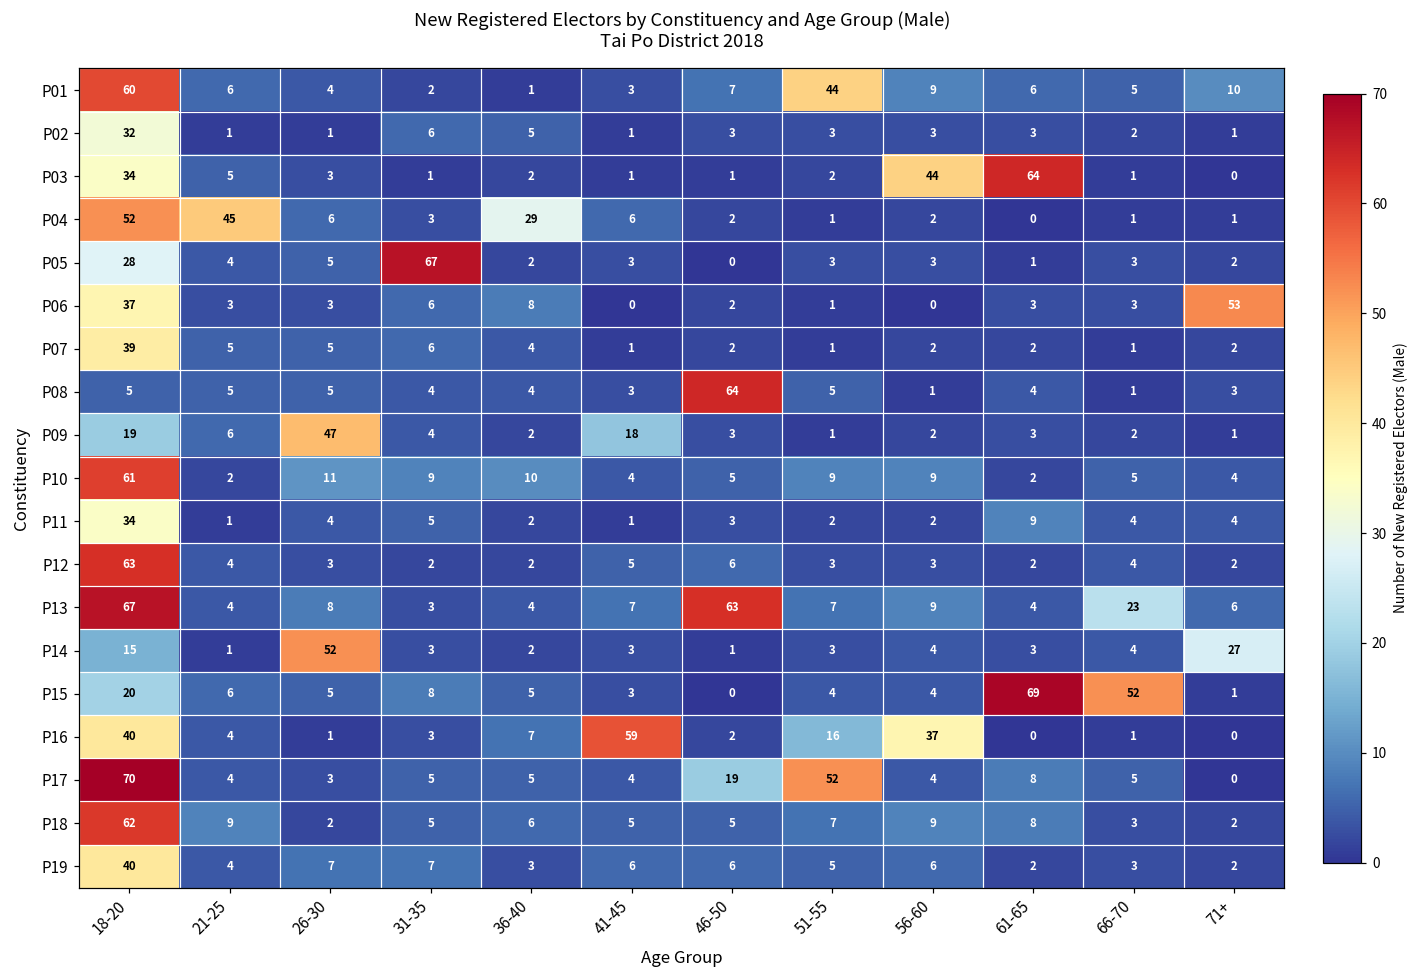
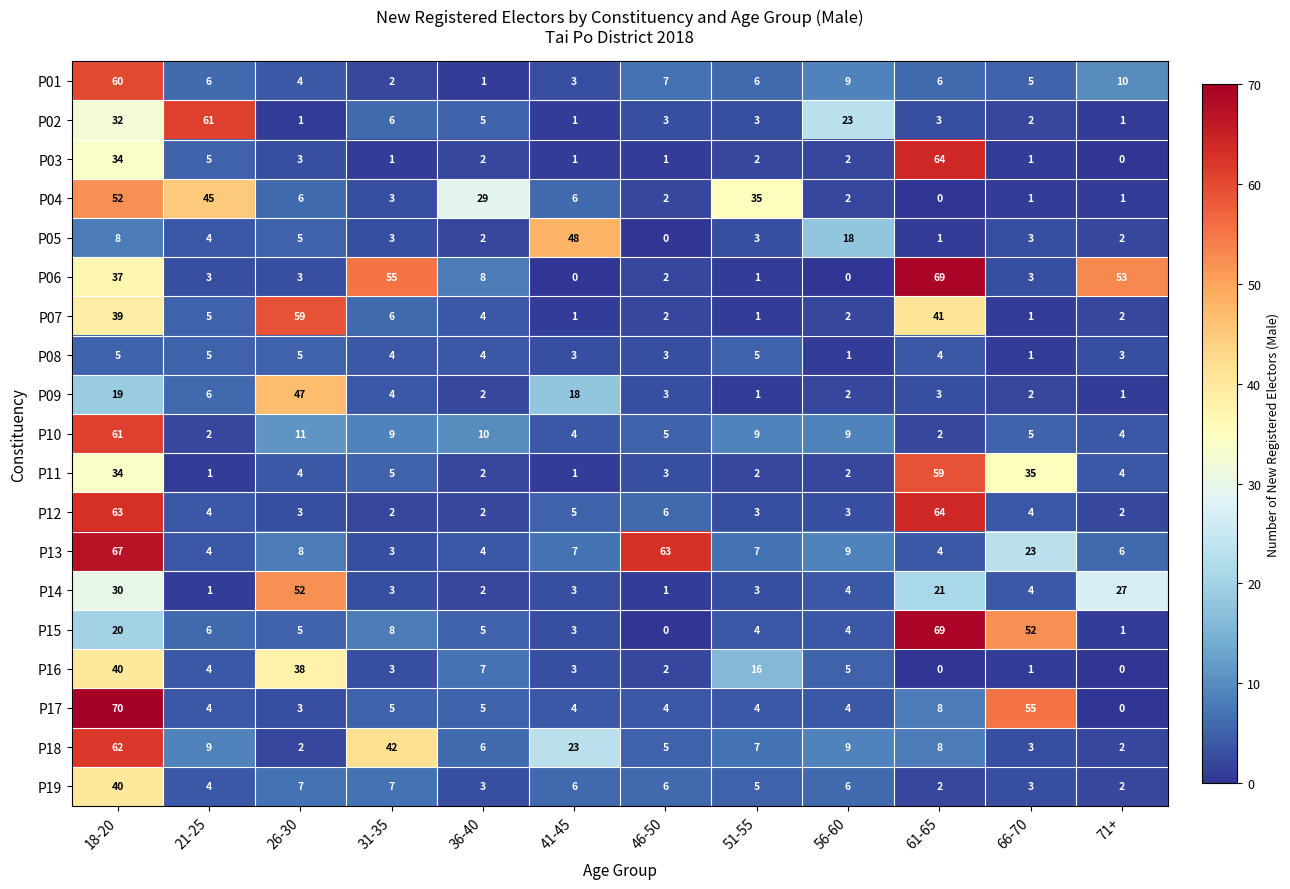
P01, 51-55: 44 -> 6
P02, 21-25: 1 -> 61
P02, 56-60: 3 -> 23
P03, 56-60: 44 -> 2
P04, 51-55: 1 -> 35
P05, 18-20: 28 -> 8
P05, 31-35: 67 -> 3
P05, 41-45: 3 -> 48
P05, 56-60: 3 -> 18
P06, 31-35: 6 -> 55
P06, 61-65: 3 -> 69
P07, 26-30: 5 -> 59
P07, 61-65: 2 -> 41
P08, 46-50: 64 -> 3
P11, 61-65: 9 -> 59
P11, 66-70: 4 -> 35
P12, 61-65: 2 -> 64
P14, 18-20: 15 -> 30
P14, 61-65: 3 -> 21
P16, 26-30: 1 -> 38
P16, 41-45: 59 -> 3
P16, 56-60: 37 -> 5
P17, 46-50: 19 -> 4
P17, 51-55: 52 -> 4
P17, 66-70: 5 -> 55
P18, 31-35: 5 -> 42
P18, 41-45: 5 -> 23
